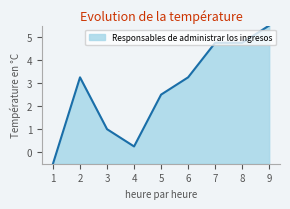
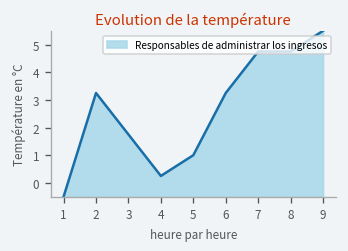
3: 1.0 -> 1.8
5: 2.5 -> 1.0
